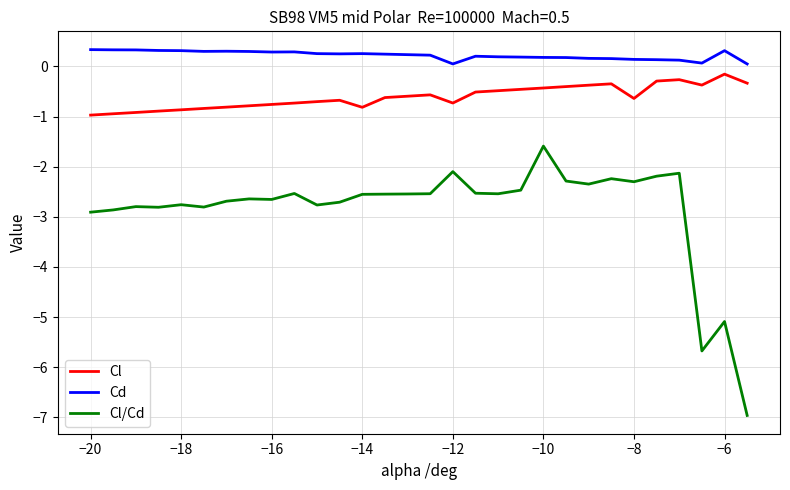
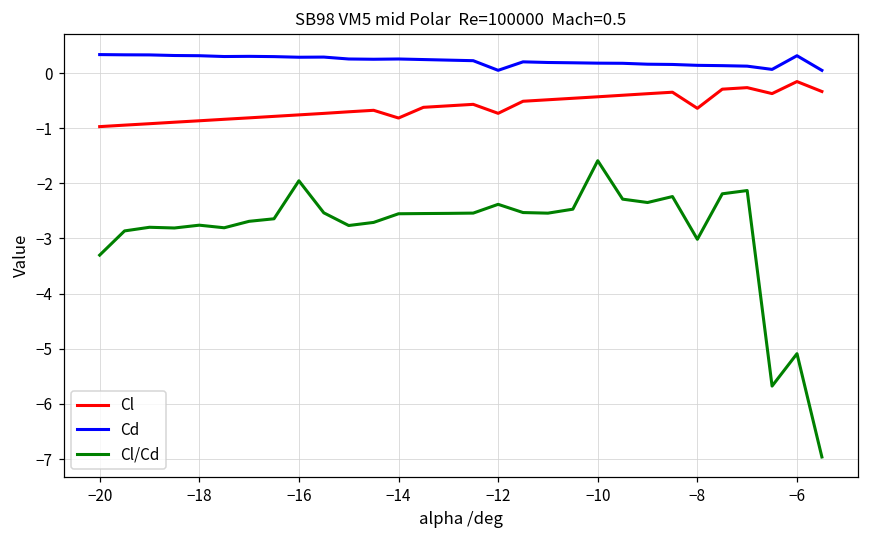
Cl/Cd, −20: -2.9 -> -3.3
Cl/Cd, −16: -2.7 -> -2.0
Cl/Cd, −12: -2.1 -> -2.4
Cl/Cd, −8: -2.3 -> -3.0
